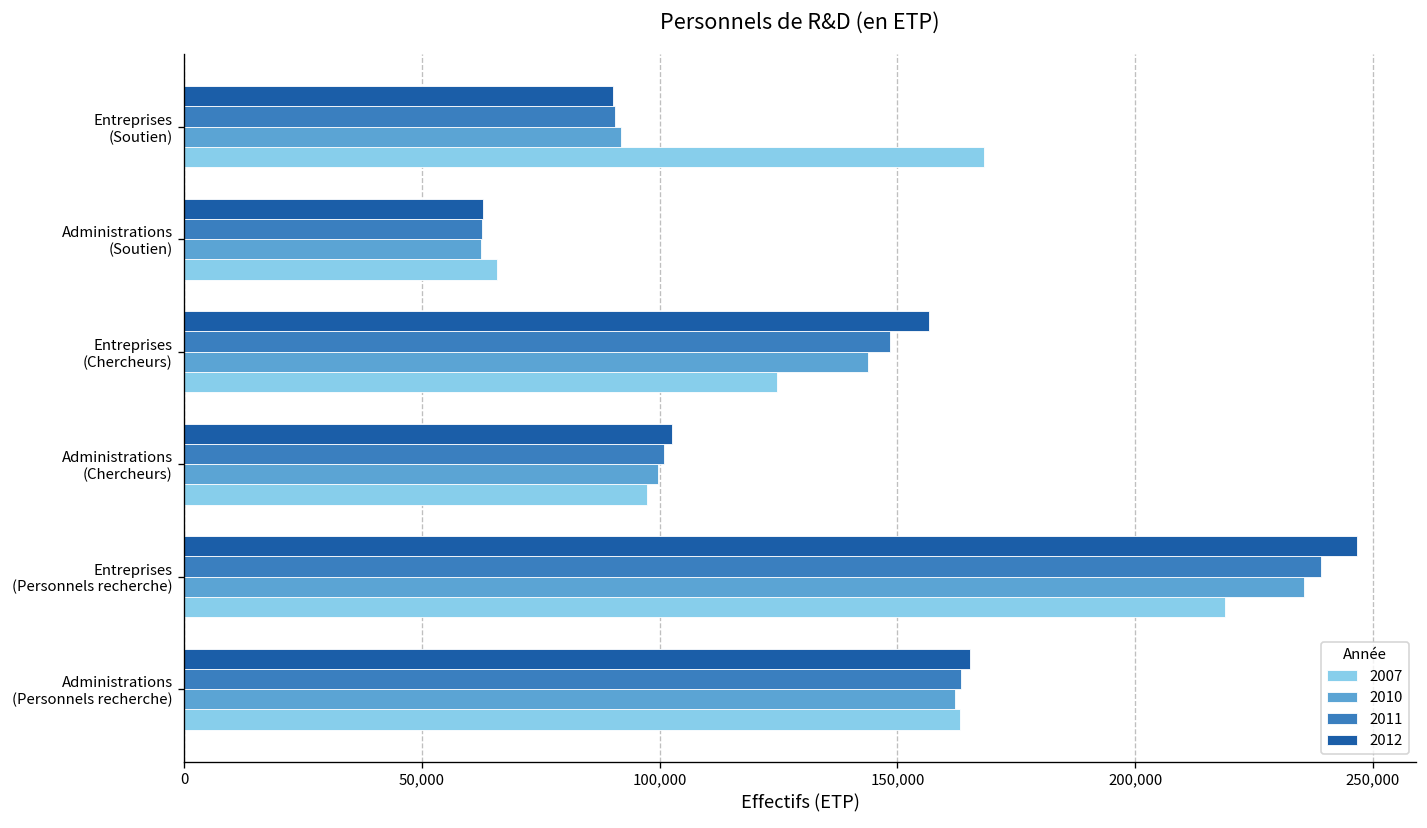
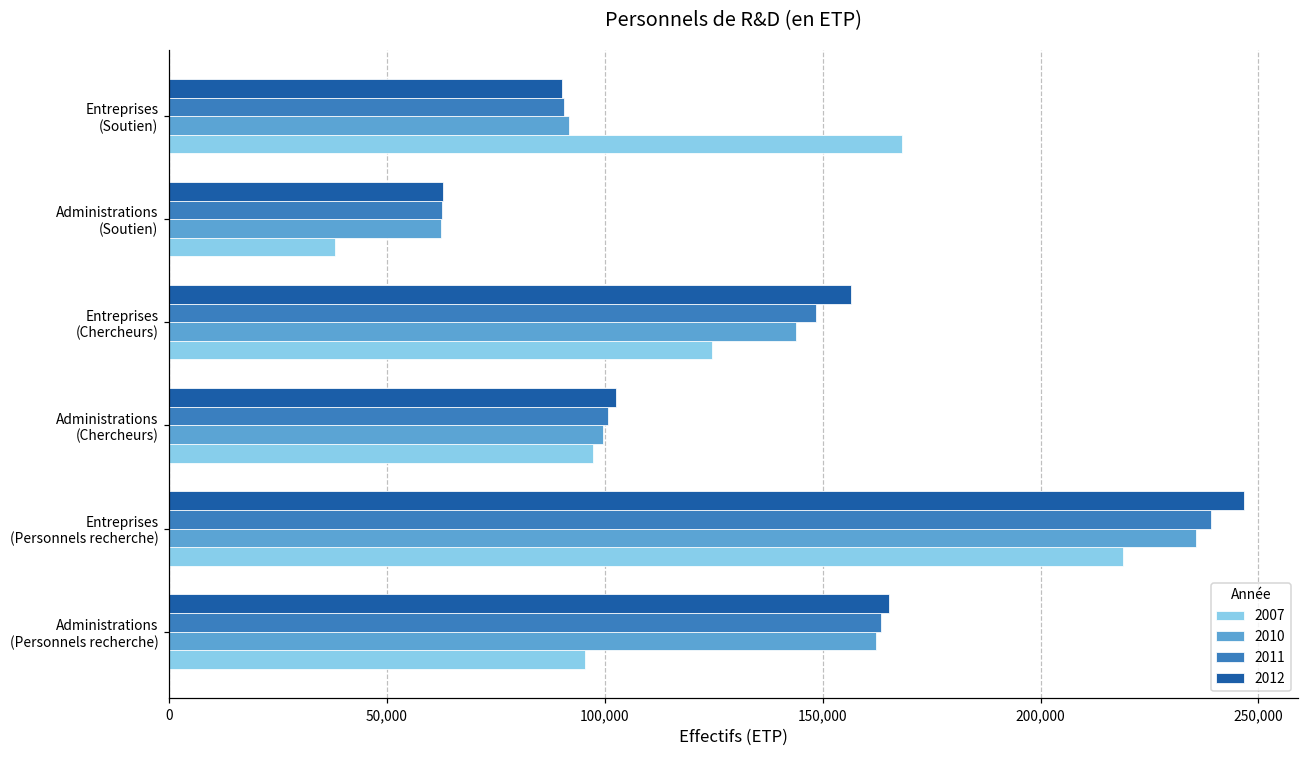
2007, Administrations (Soutien): 66,000 -> 38,000
2007, Administrations (Personnels recherche): 163,000 -> 95,000
